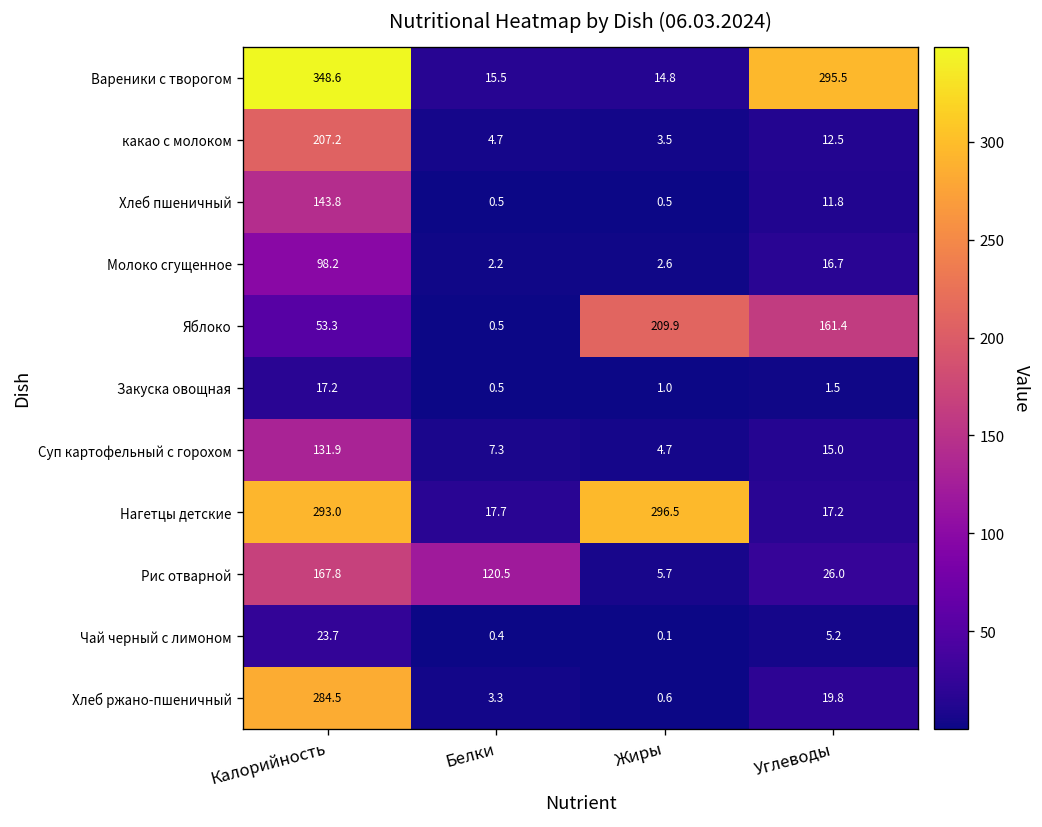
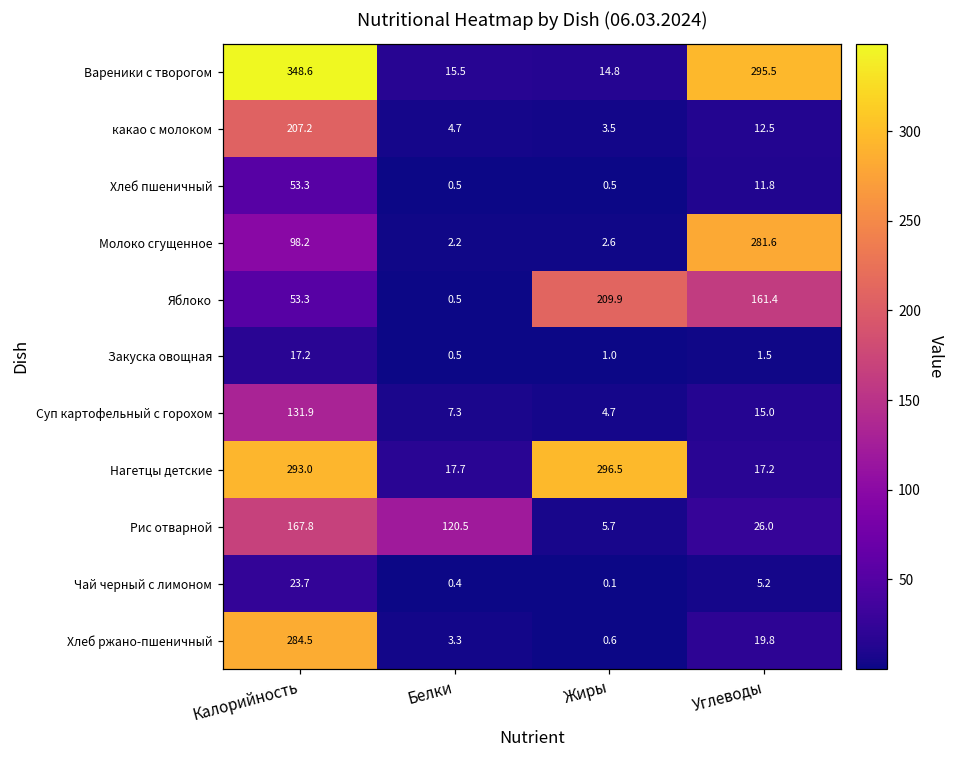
Хлеб пшеничный, Калорийность: 143.8 -> 53.3
Молоко сгущенное, Углеводы: 16.7 -> 281.6
